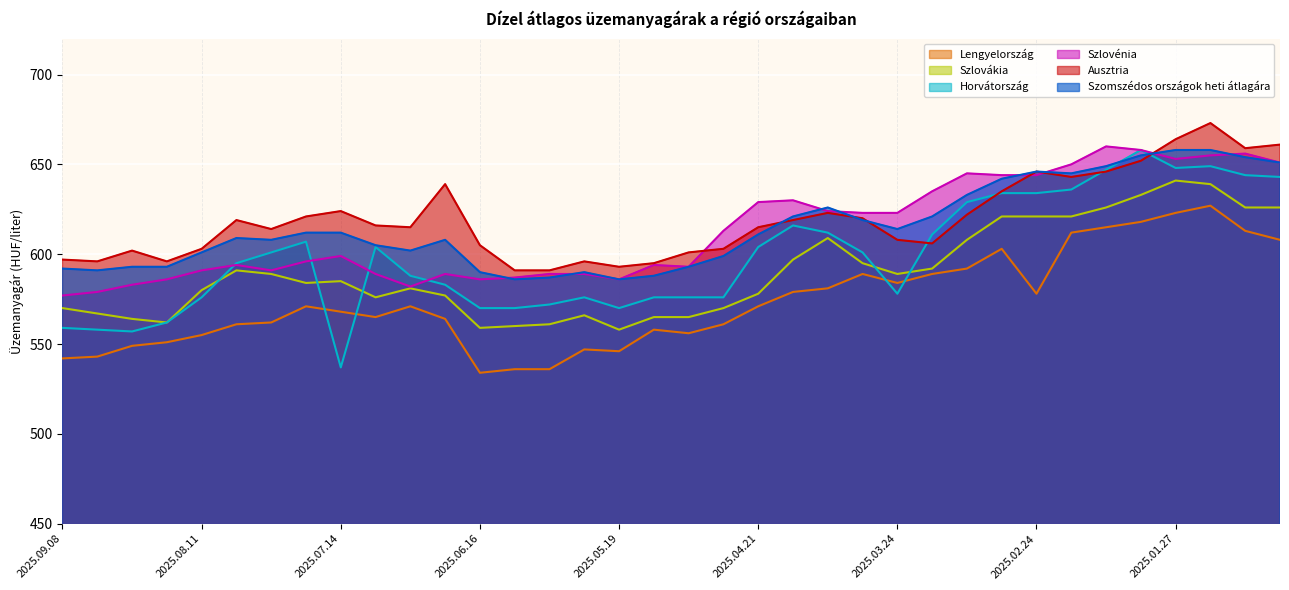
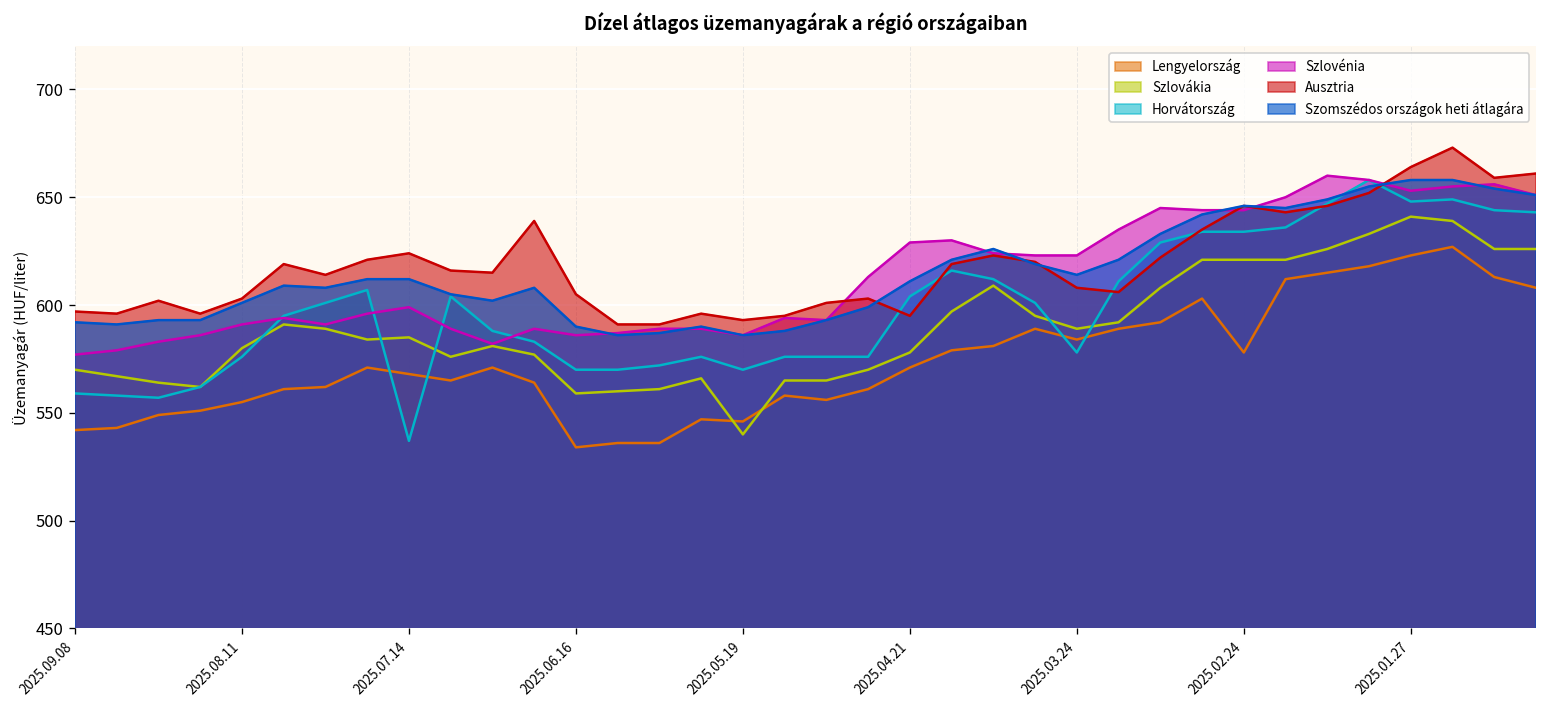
Szlovákia, 2025.05.19: 558 -> 540
Ausztria, 2025.04.21: 615 -> 595
